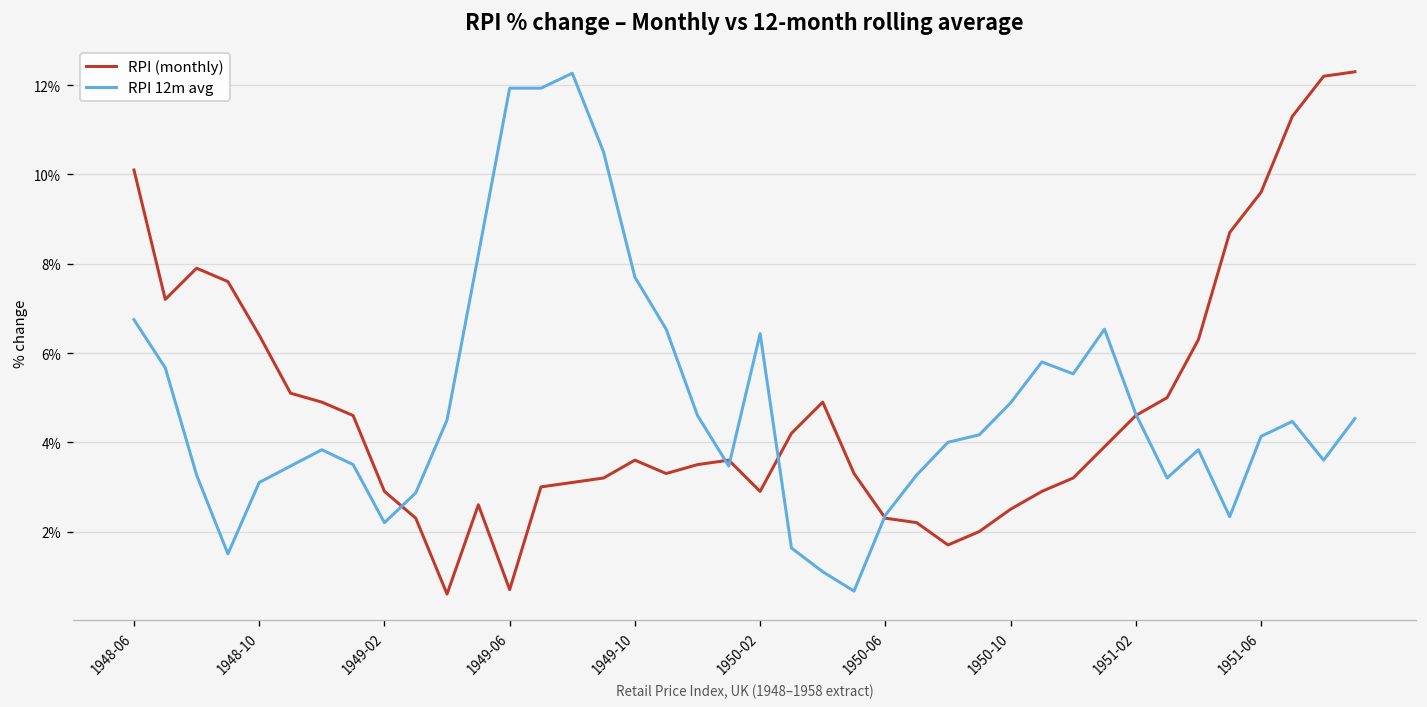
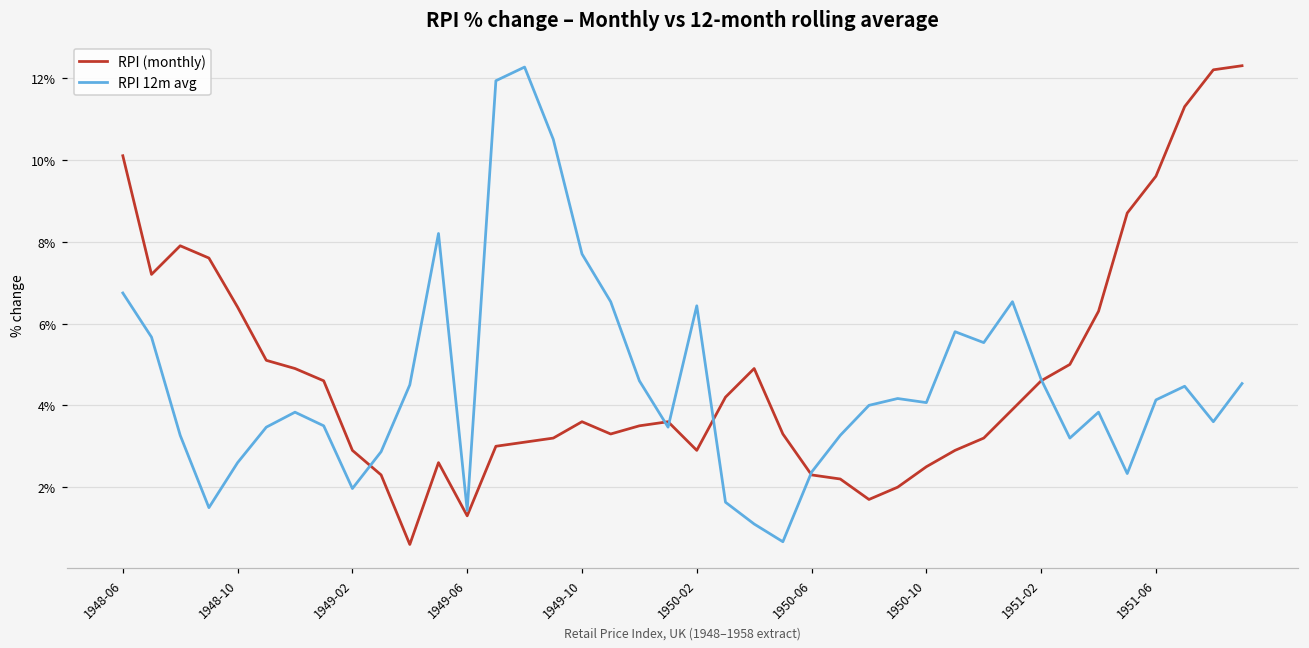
RPI 12m avg, 1948-10: 3.1% -> 2.6%
RPI 12m avg, 1949-02: 2.2% -> 2.0%
RPI (monthly), 1949-06: 0.7% -> 1.3%
RPI 12m avg, 1949-06: 11.9% -> 1.4%
RPI 12m avg, 1950-10: 4.9% -> 4.1%
